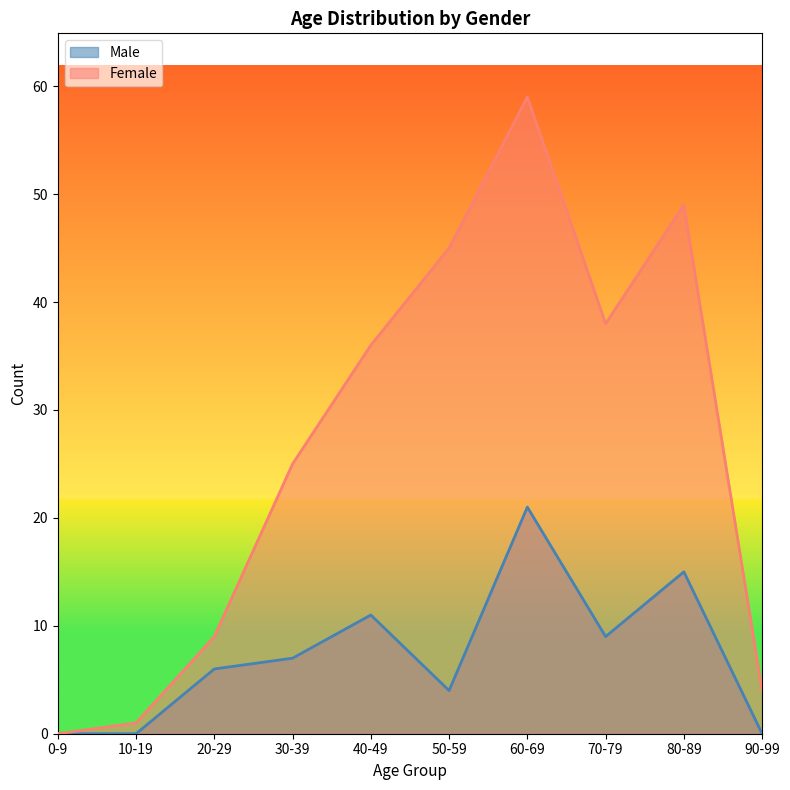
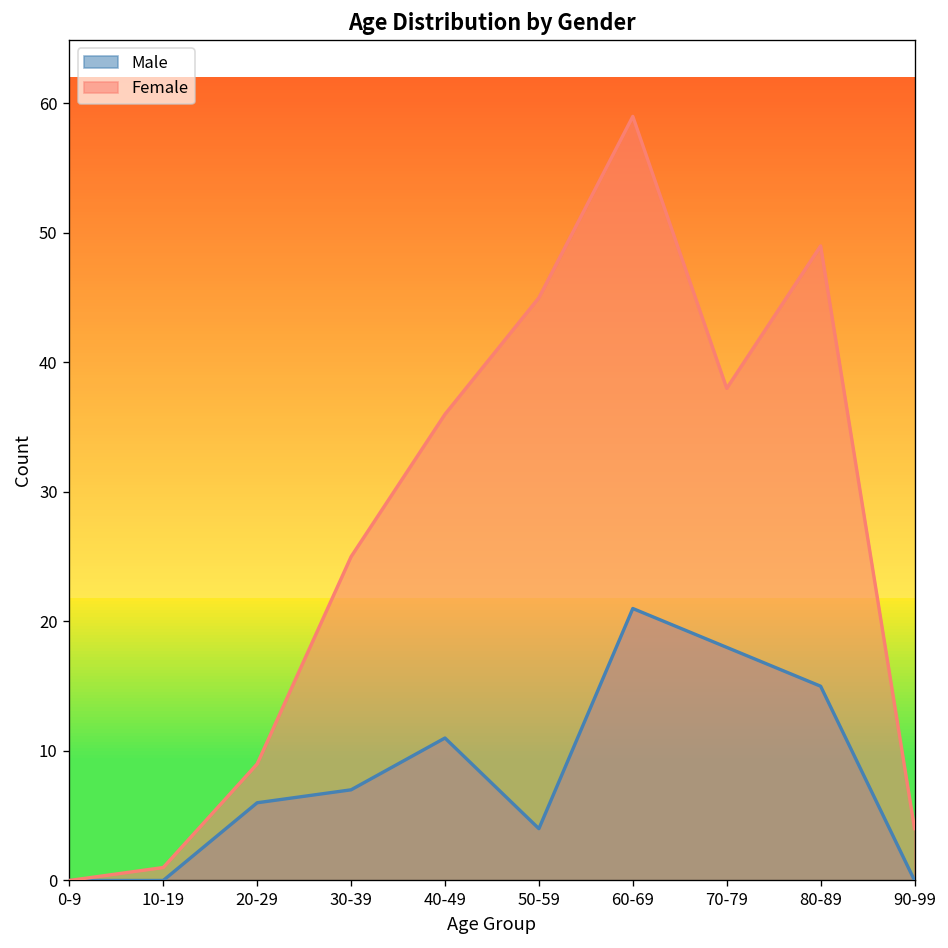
Male, 70-79: 9 -> 18
